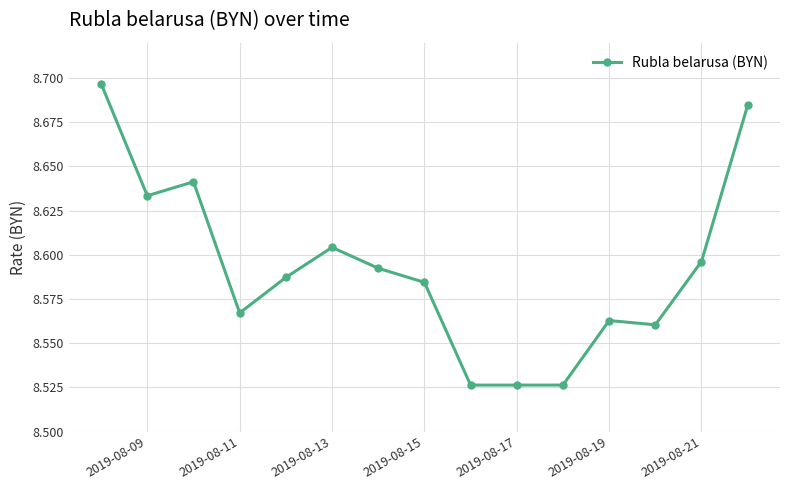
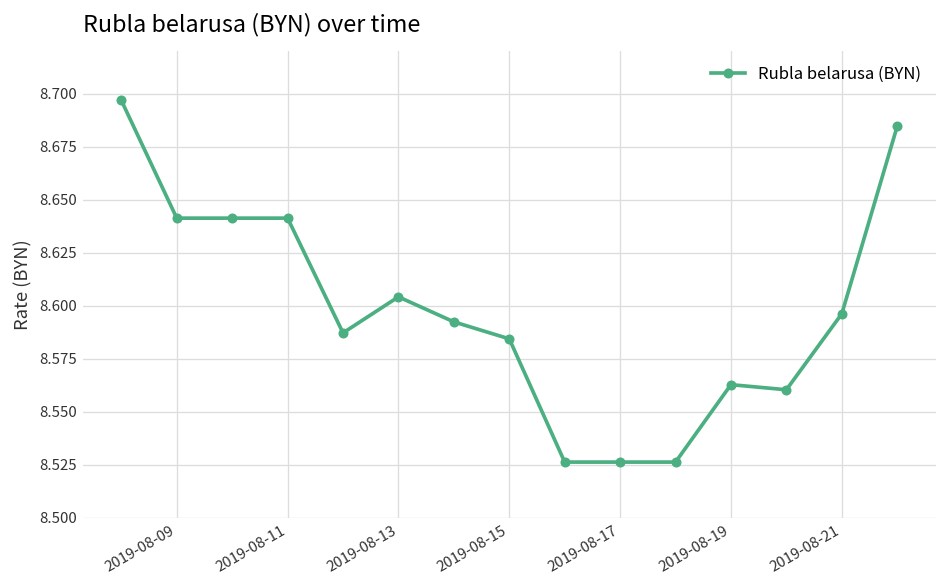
2019-08-09: 8.633 -> 8.641
2019-08-11: 8.567 -> 8.641
